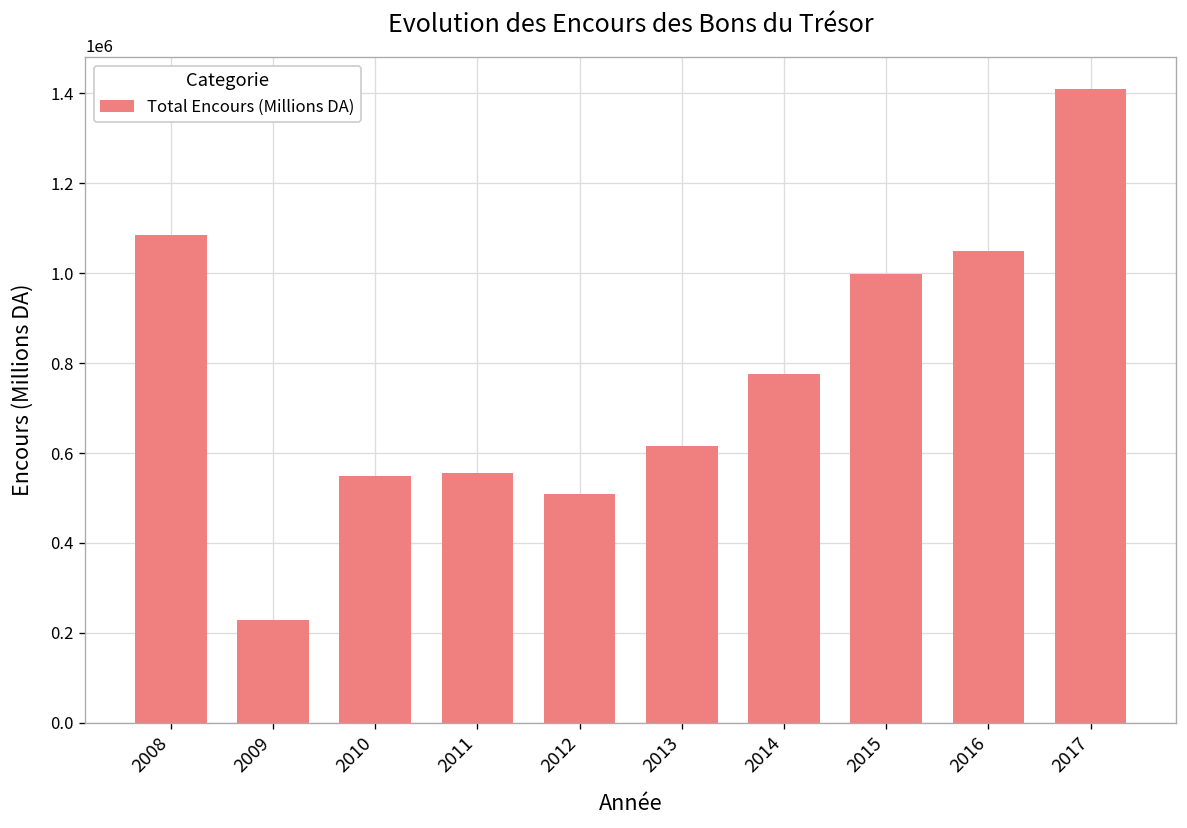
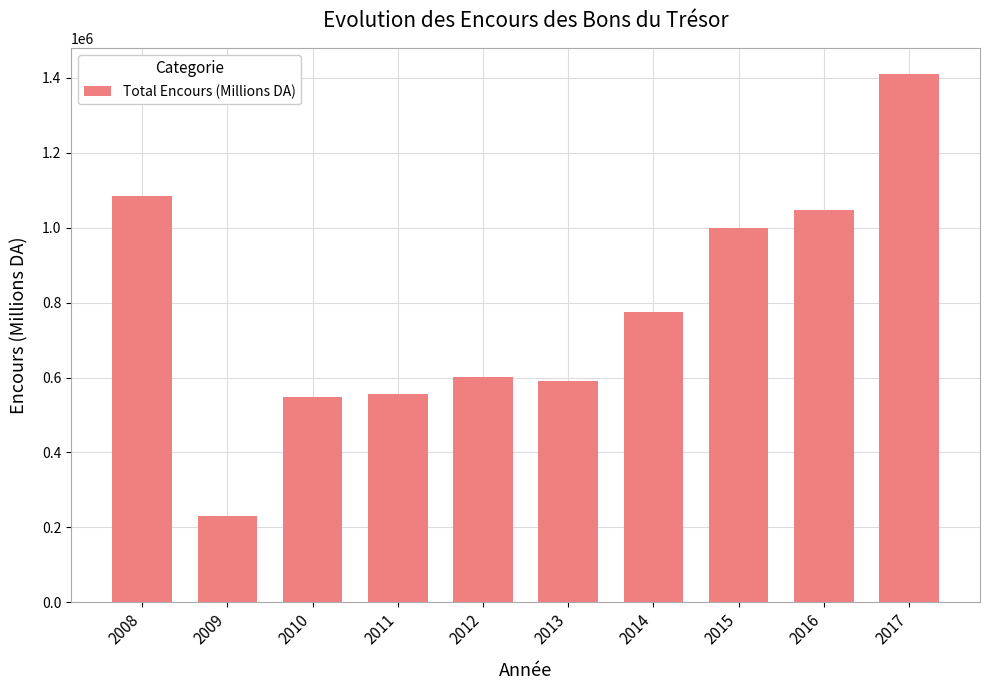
2012: 510000 -> 600000
2013: 620000 -> 590000
